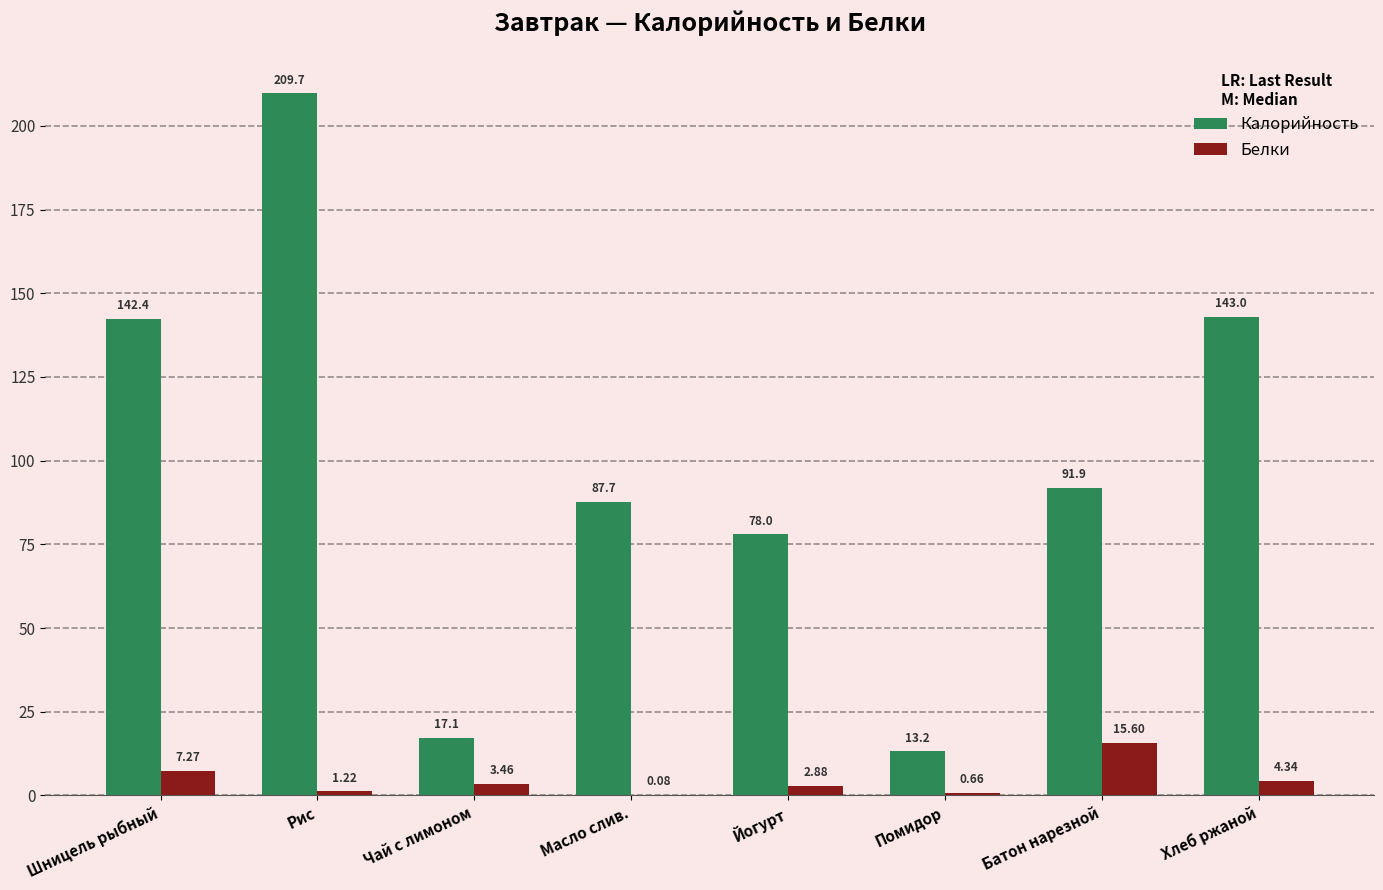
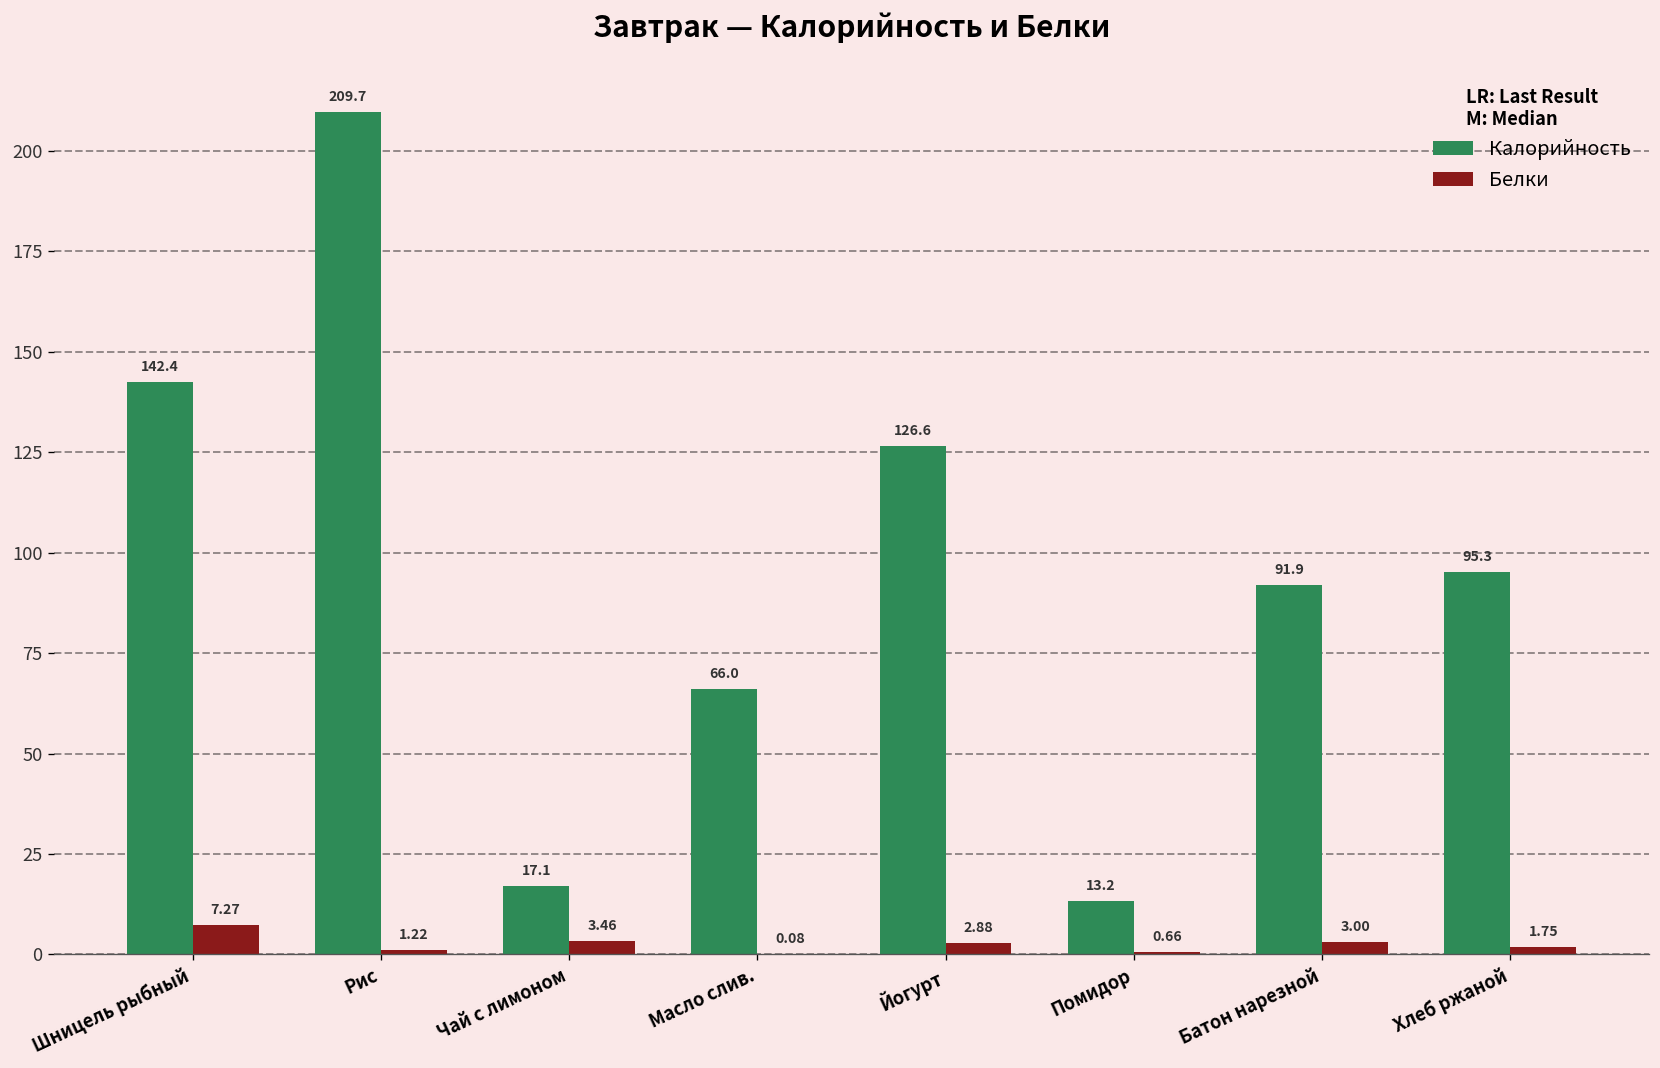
Калорийность, Масло слив.: 87.7 -> 66.0
Калорийность, Йогурт: 78.0 -> 126.6
Белки, Батон нарезной: 15.60 -> 3.00
Калорийность, Хлеб ржаной: 143.0 -> 95.3
Белки, Хлеб ржаной: 4.34 -> 1.75
